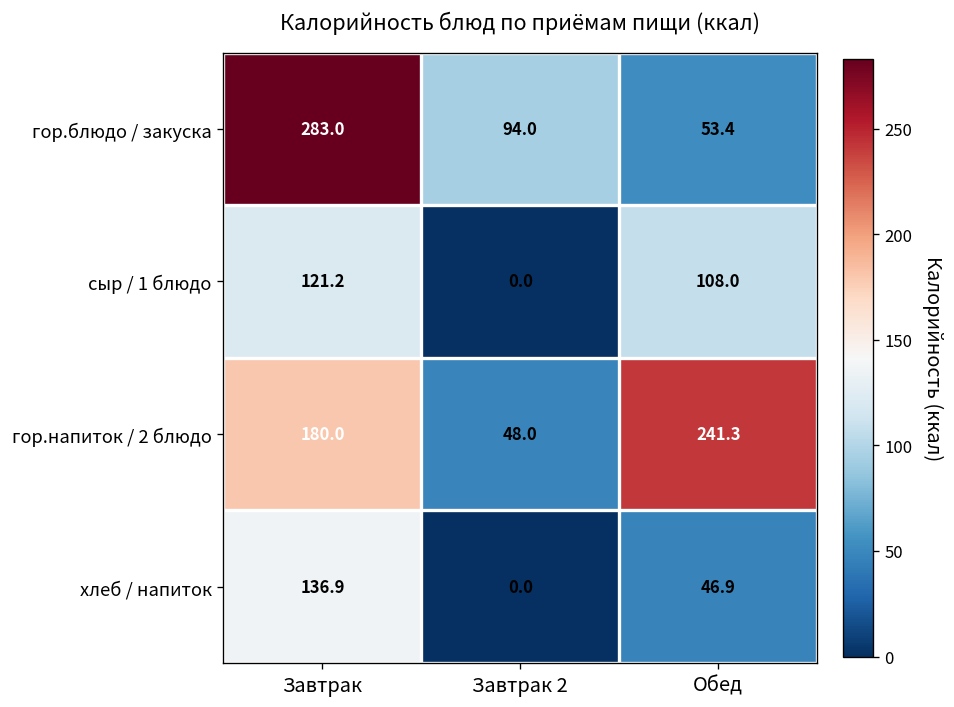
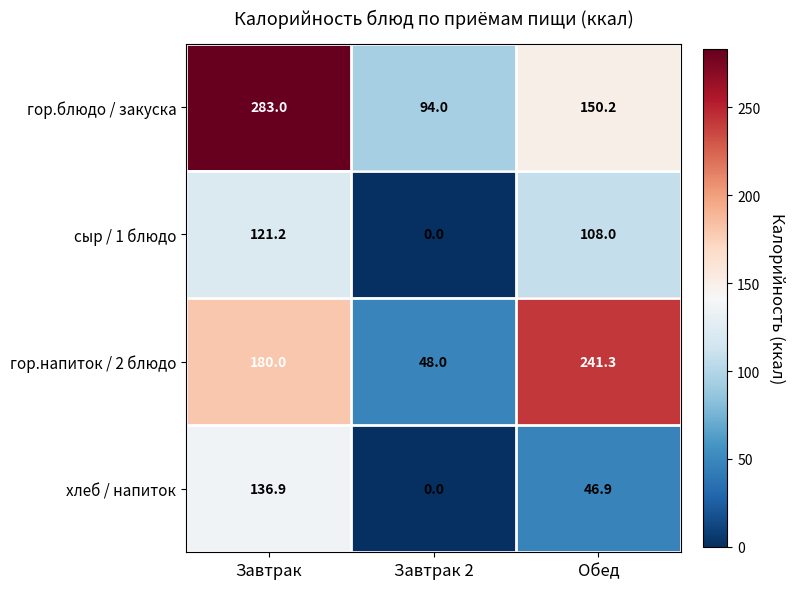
гор.блюдо / закуска, Обед: 53.4 -> 150.2
